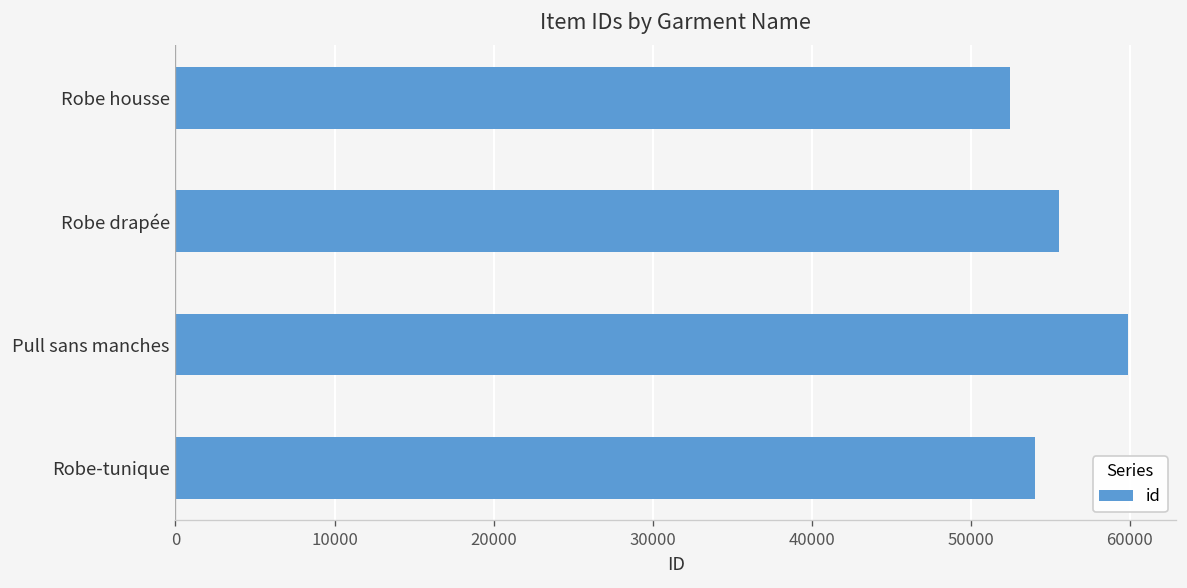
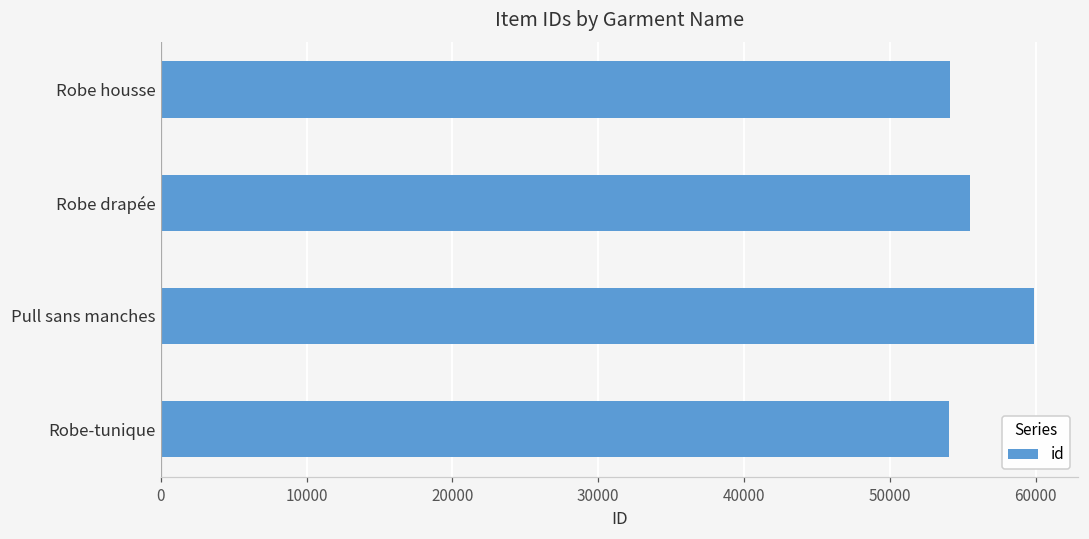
Robe housse: 52500 -> 54100
